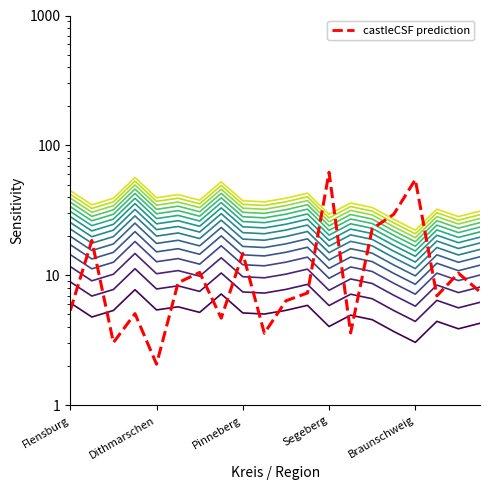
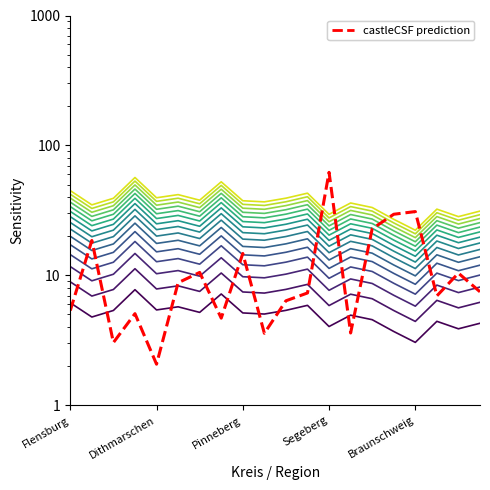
castleCSF prediction, Braunschweig: 55 -> 31
